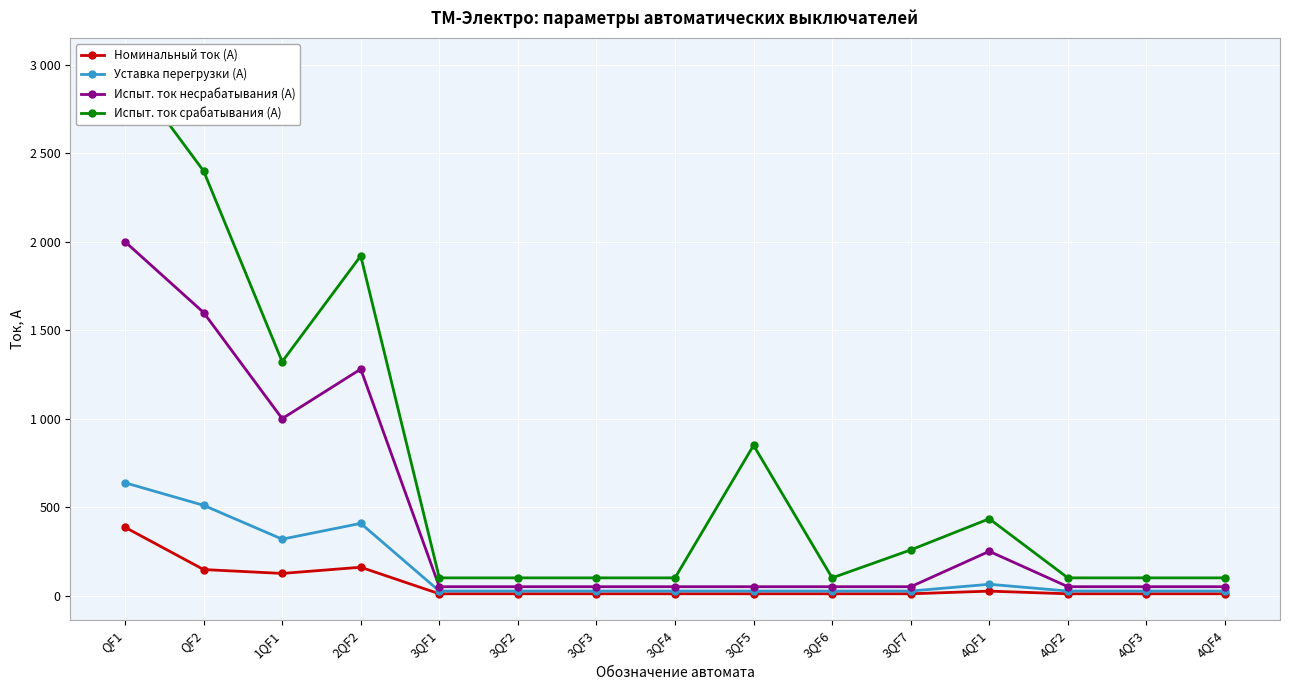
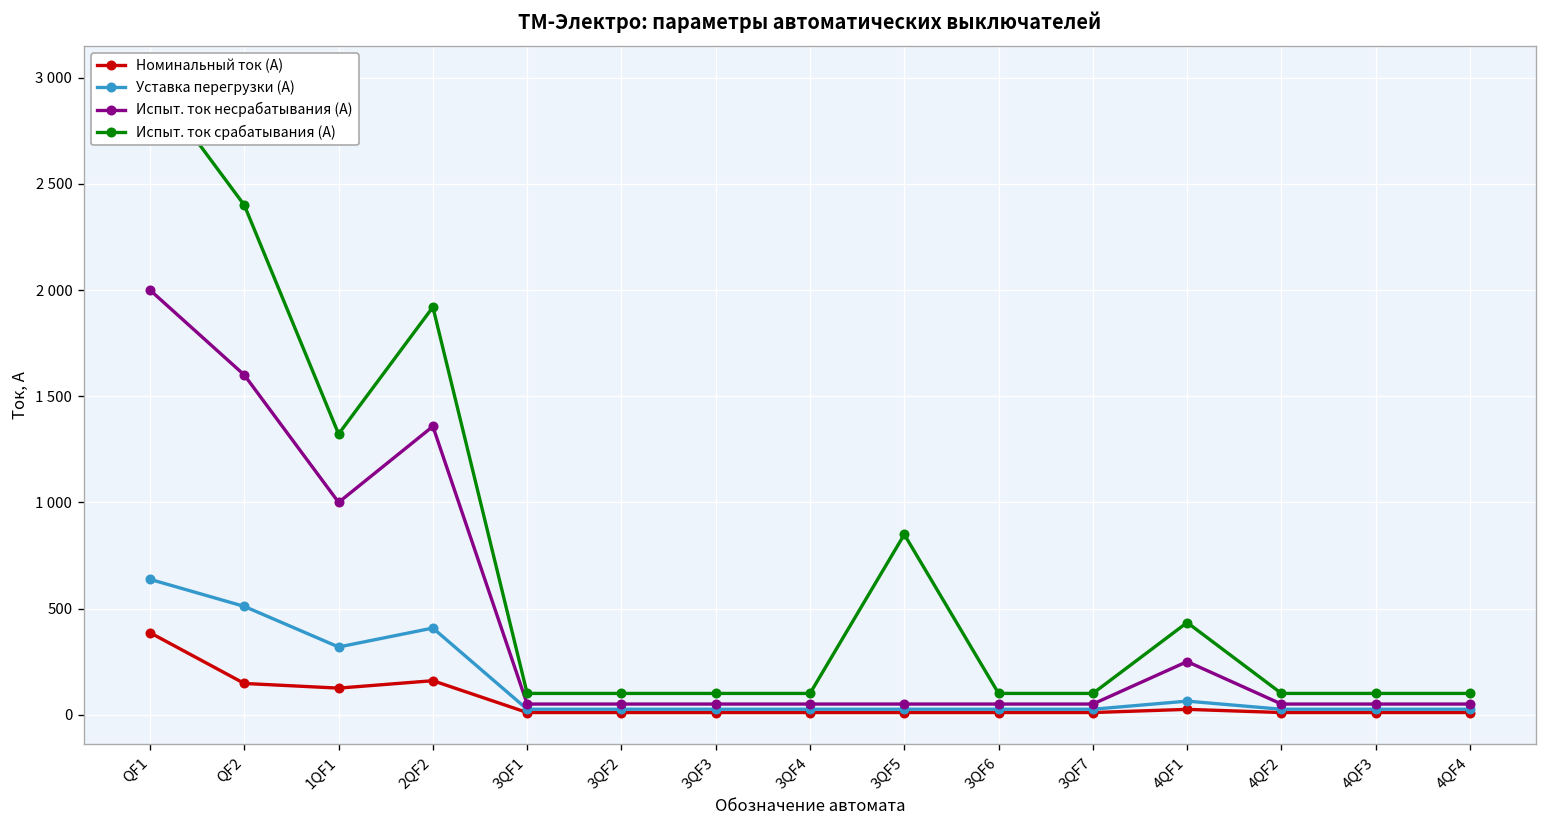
Испыт. ток несрабатывания (А), 2QF2: 1280 -> 1360
Испыт. ток срабатывания (А), 3QF7: 260 -> 100
